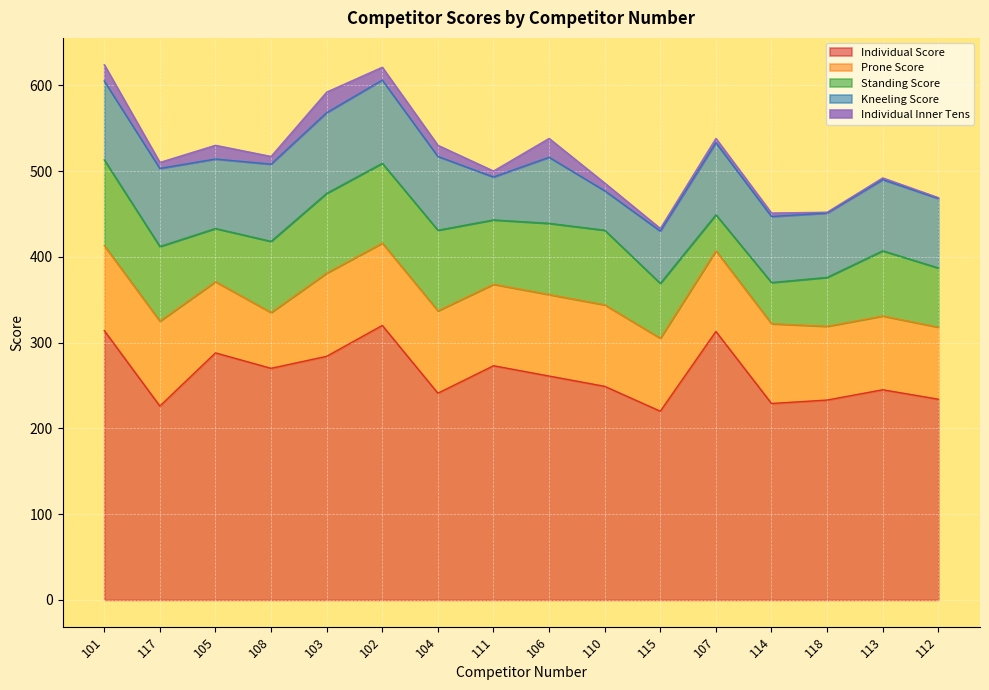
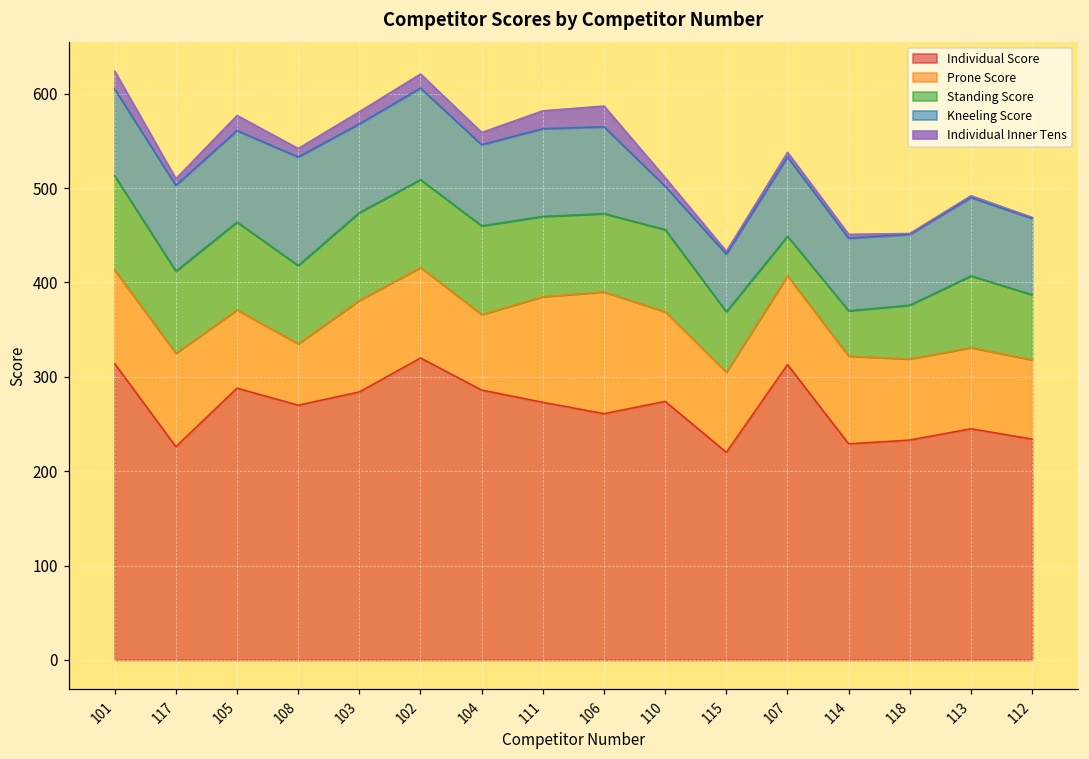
Standing Score, 105: 60 -> 90
Kneeling Score, 105: 80 -> 100
Kneeling Score, 108: 90 -> 120
Individual Inner Tens, 103: 20 -> 10
Individual Score, 104: 240 -> 290
Prone Score, 104: 100 -> 80
Prone Score, 111: 100 -> 110
Standing Score, 111: 80 -> 90
Kneeling Score, 111: 50 -> 90
Individual Inner Tens, 111: 10 -> 20
Prone Score, 106: 100 -> 130
Kneeling Score, 106: 80 -> 90
Individual Score, 110: 250 -> 270
